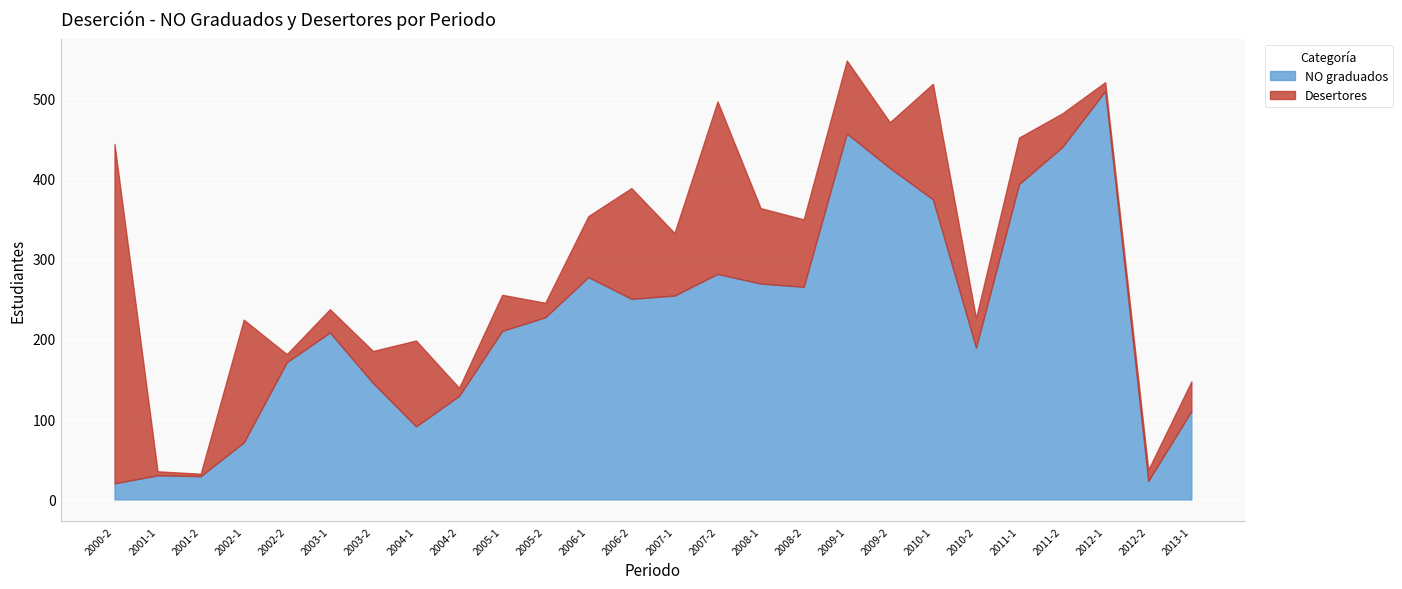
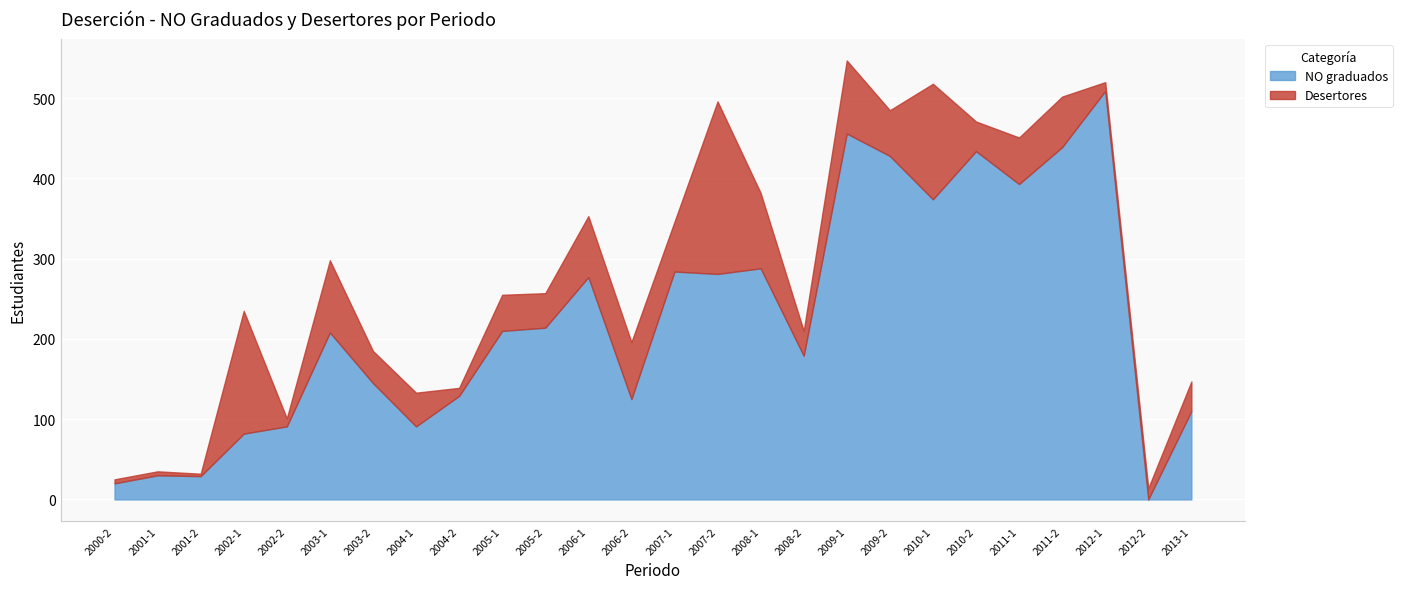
Desertores, 2000-2: 420 -> 10
NO graduados, 2002-1: 70 -> 80
NO graduados, 2002-2: 170 -> 90
Desertores, 2003-1: 30 -> 90
Desertores, 2004-1: 110 -> 40
NO graduados, 2005-2: 230 -> 210
Desertores, 2005-2: 20 -> 40
NO graduados, 2006-2: 250 -> 130
Desertores, 2006-2: 140 -> 70
NO graduados, 2007-1: 250 -> 280
Desertores, 2007-1: 80 -> 60
NO graduados, 2008-1: 270 -> 290
NO graduados, 2008-2: 270 -> 180
Desertores, 2008-2: 80 -> 30
NO graduados, 2009-2: 410 -> 430
NO graduados, 2010-2: 190 -> 430
Desertores, 2011-2: 40 -> 60
NO graduados, 2012-2: 20 -> 0
